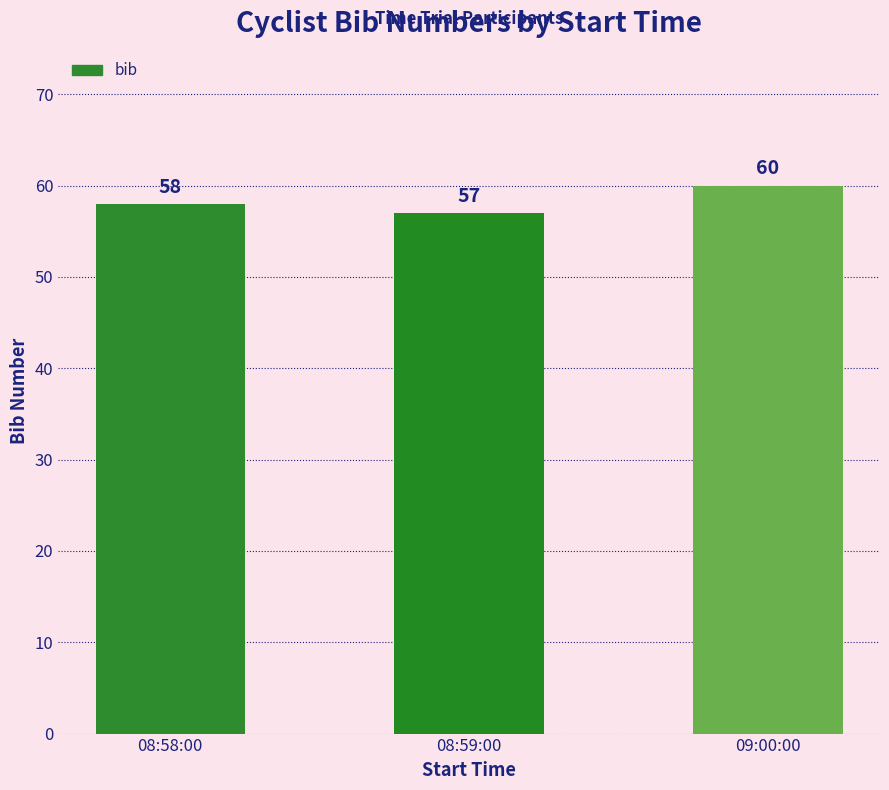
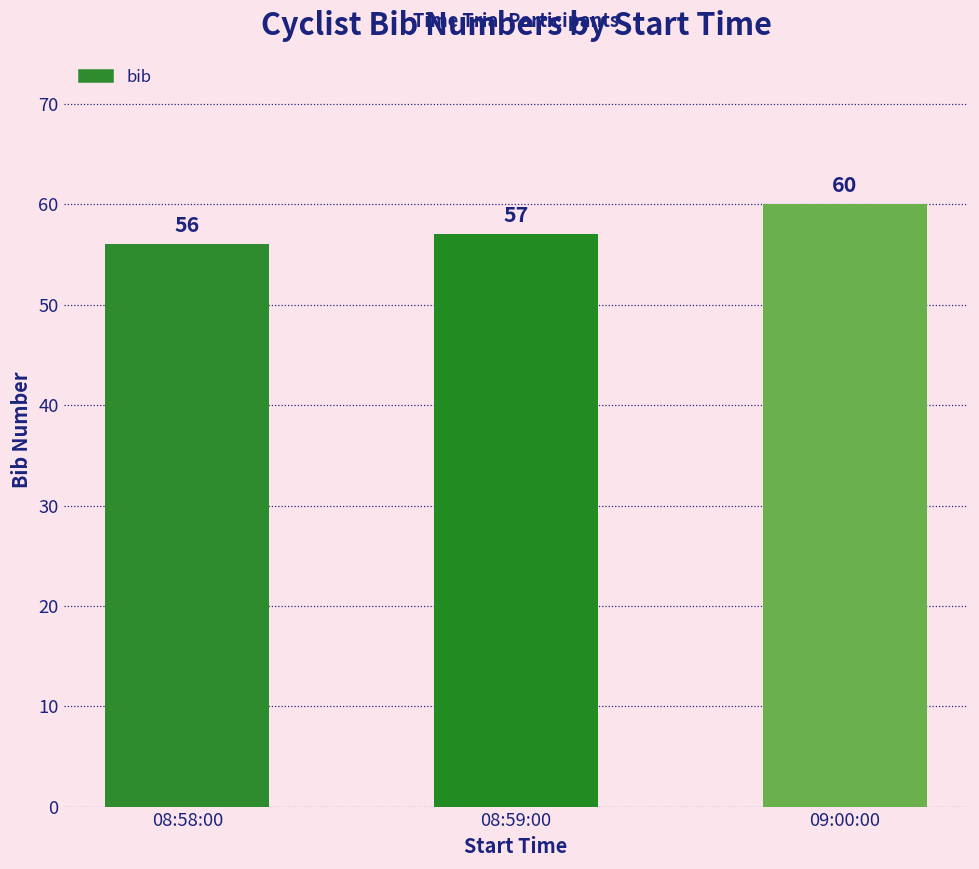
08:58:00: 58 -> 56
